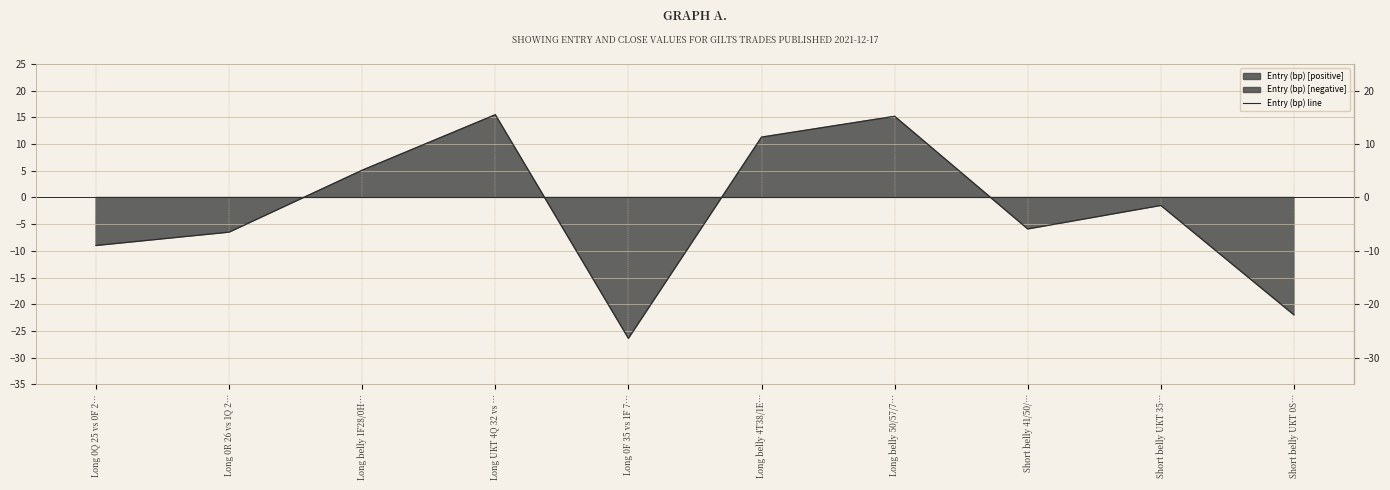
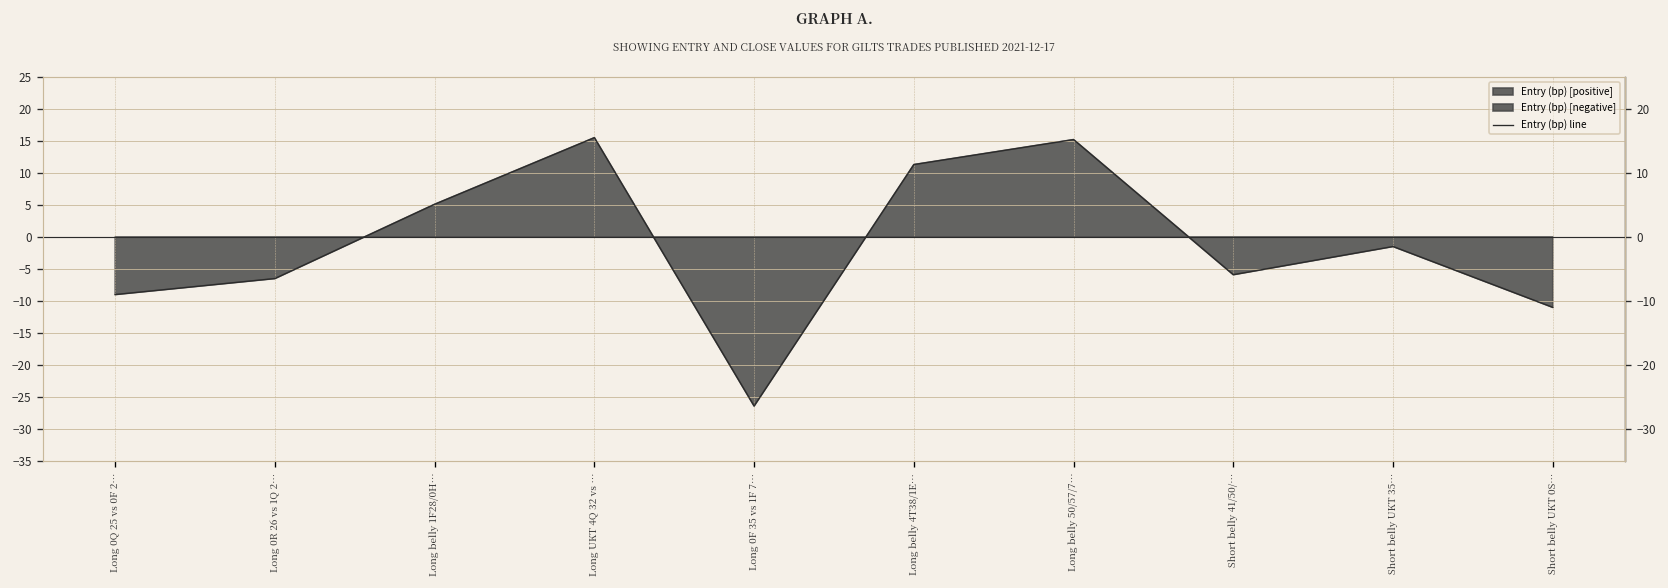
Short belly UKT 0S…: -22 -> -11
